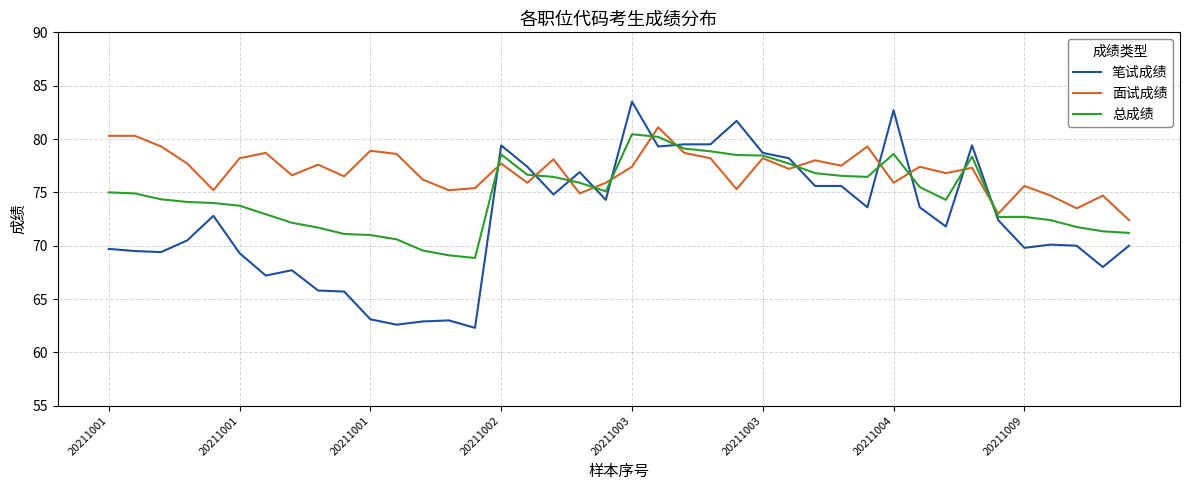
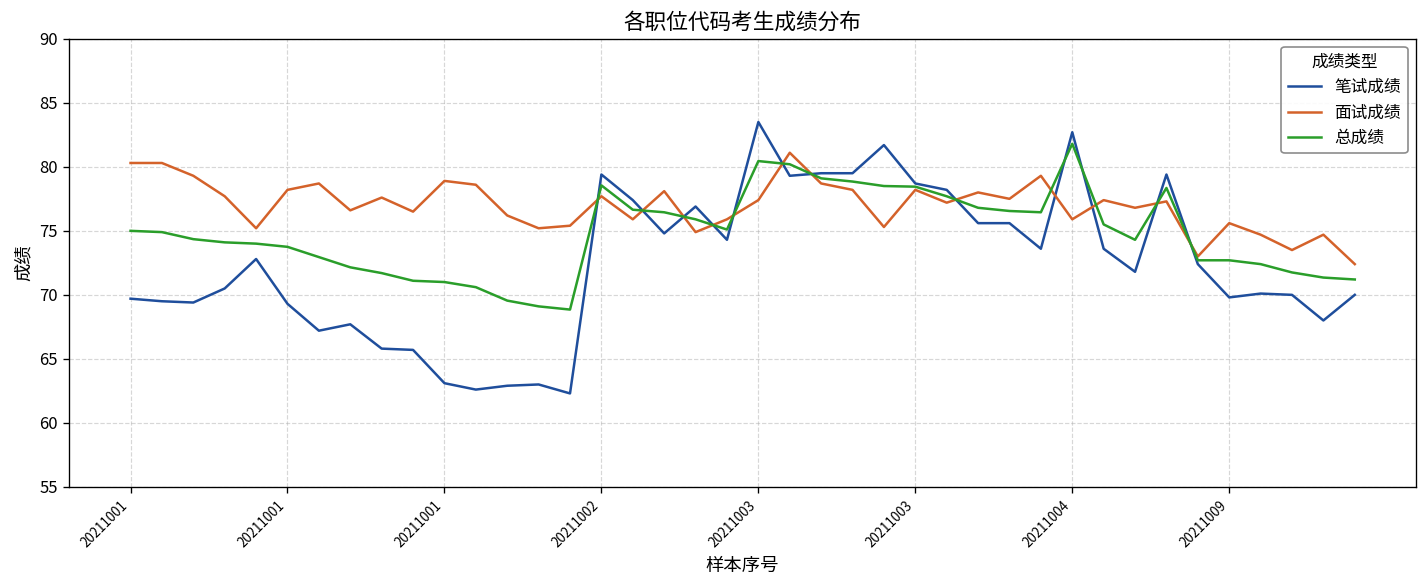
总成绩, 20211004: 78.6 -> 81.8
